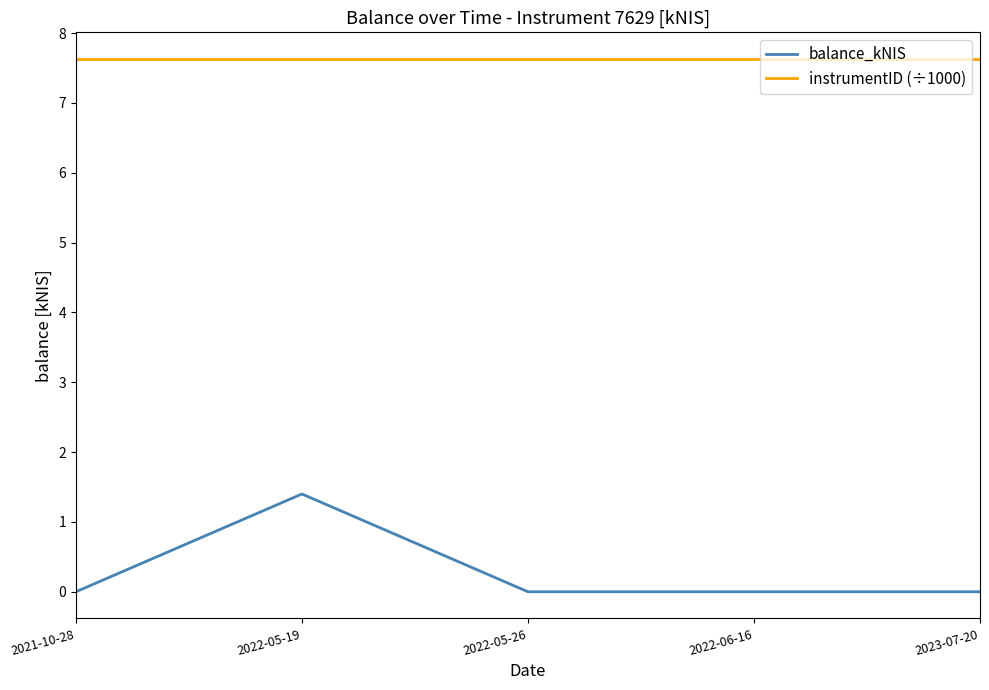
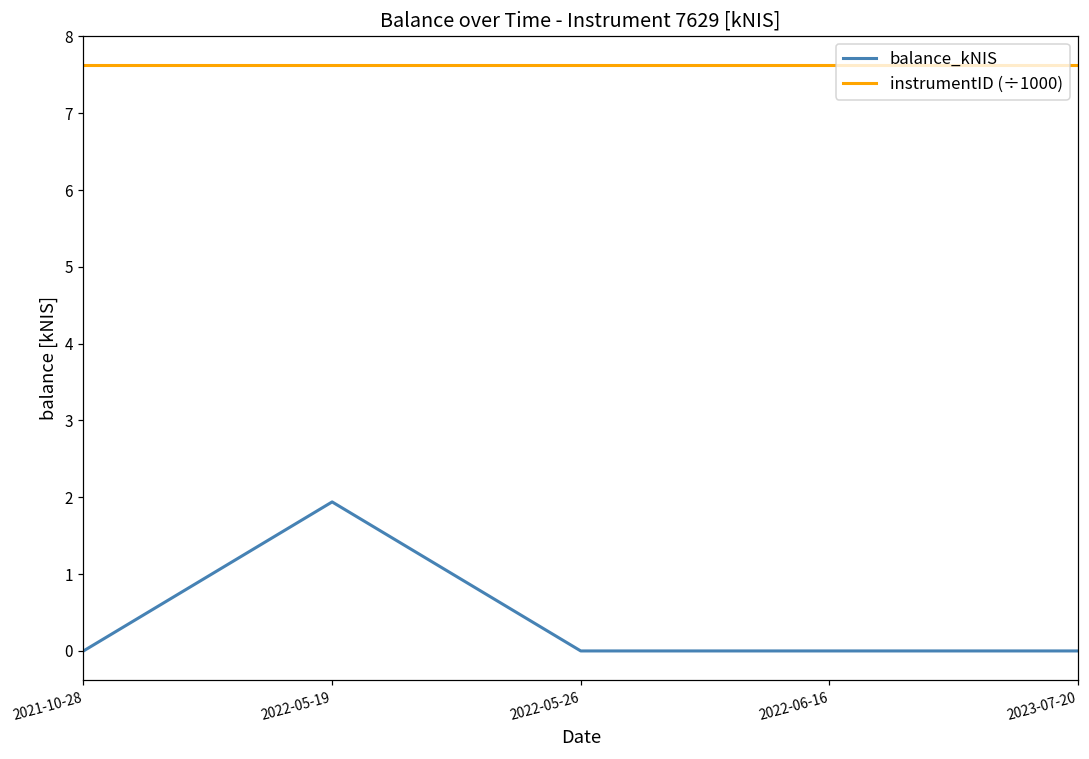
balance_kNIS, 2022-05-19: 1.4 -> 1.9
